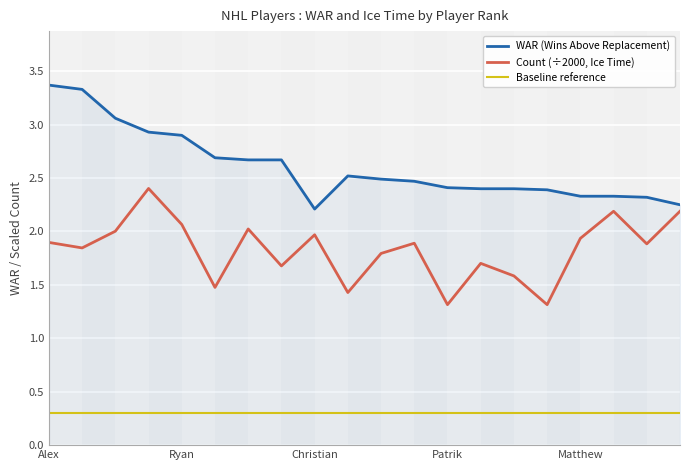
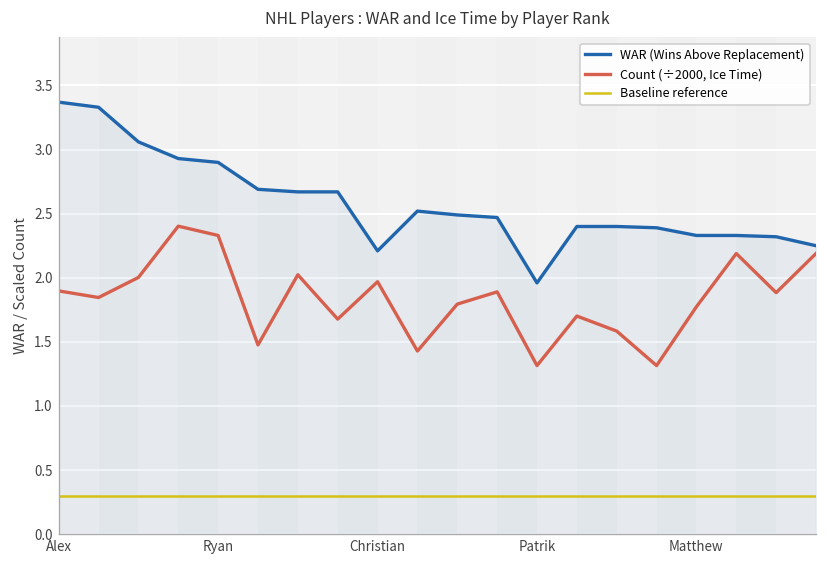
Count (÷2000, Ice Time), Ryan: 2.07 -> 2.33
WAR (Wins Above Replacement), Patrik: 2.41 -> 1.96
Count (÷2000, Ice Time), Matthew: 1.94 -> 1.77
